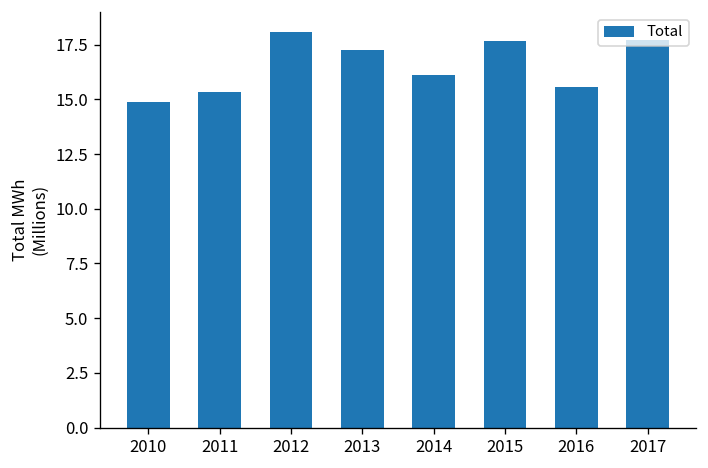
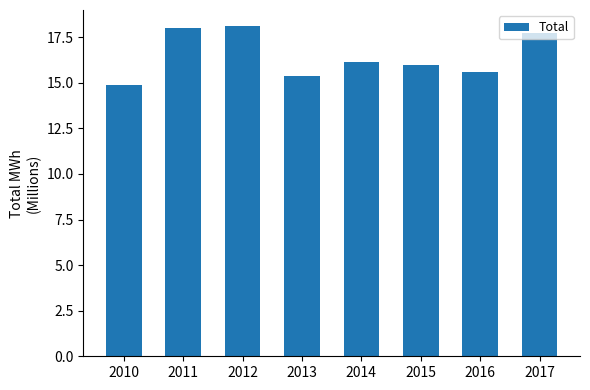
2011: 15.4 -> 18.0
2013: 17.3 -> 15.4
2015: 17.7 -> 16.0
